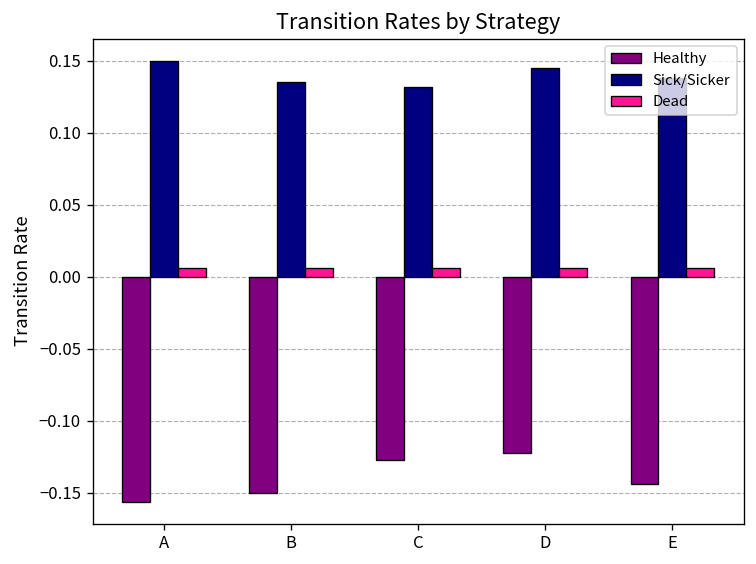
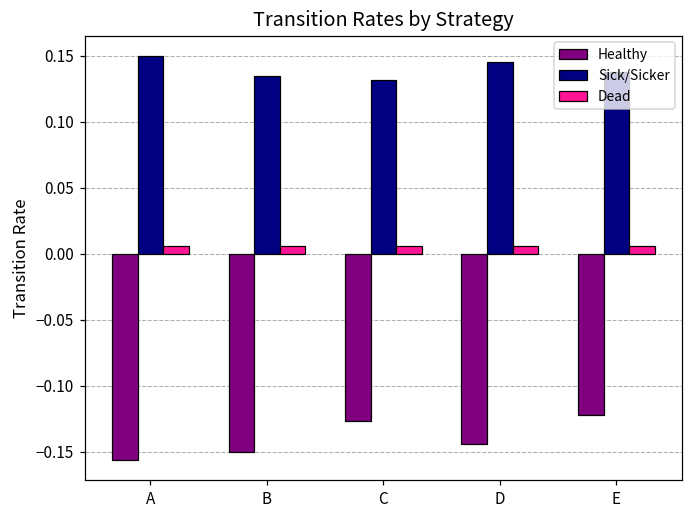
Healthy, D: -0.122 -> -0.144
Healthy, E: -0.144 -> -0.122
